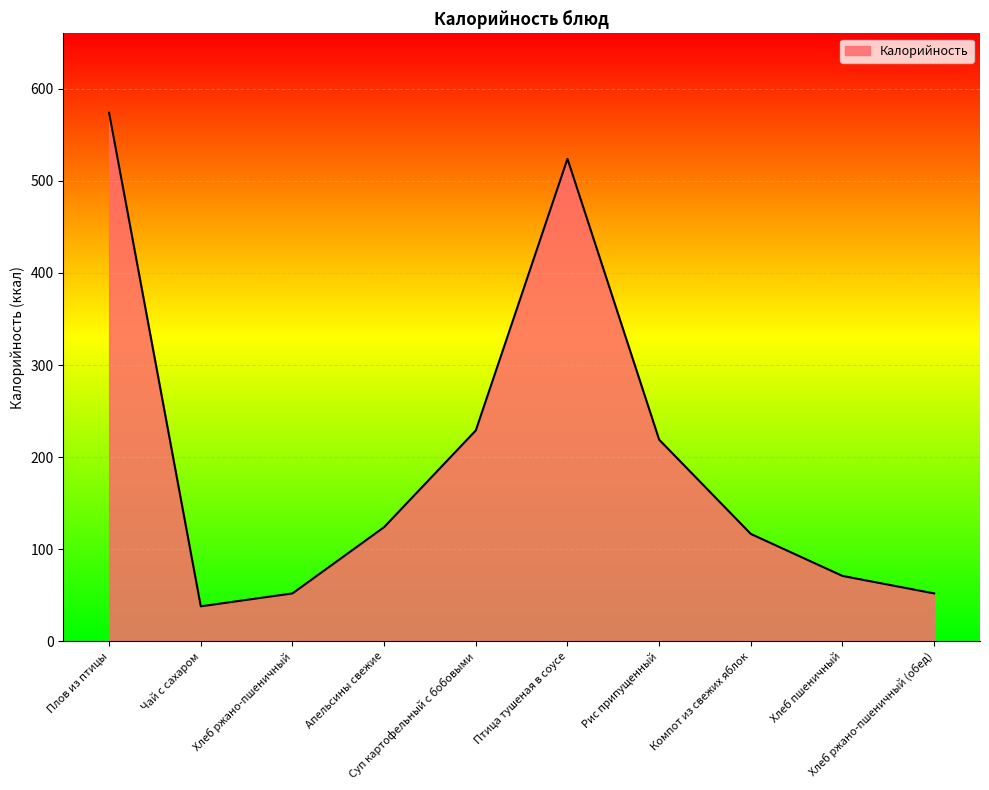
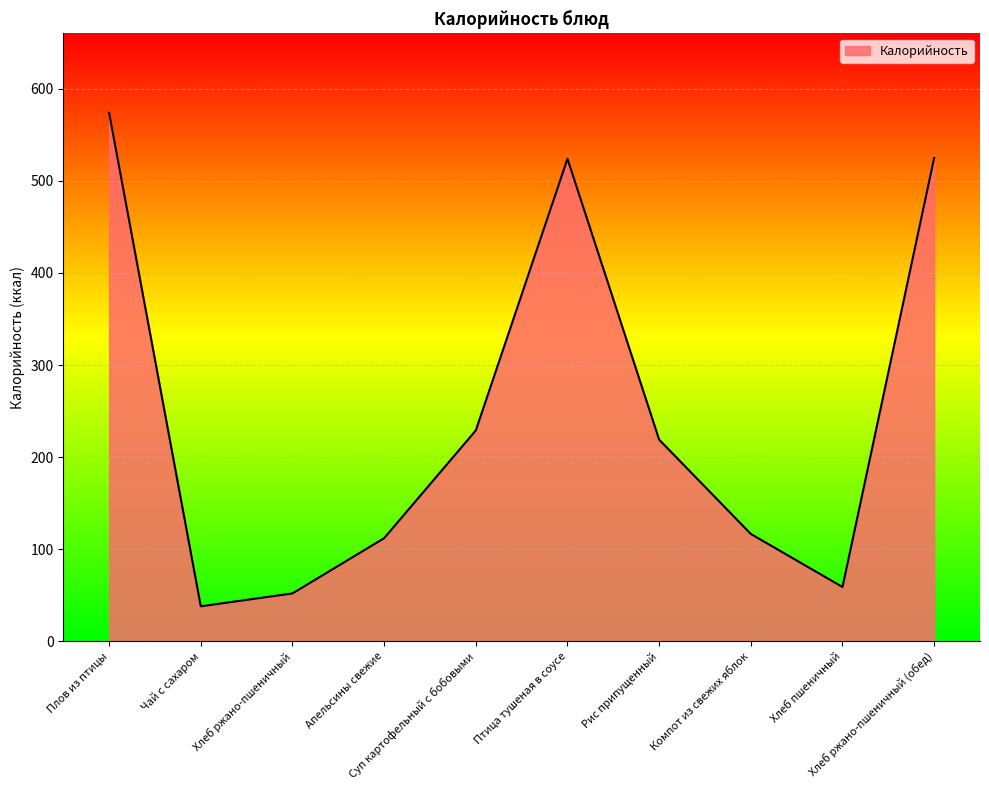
Апельсины свежие: 120 -> 110
Хлеб пшеничный: 70 -> 60
Хлеб ржано-пшеничный (обед): 50 -> 530
